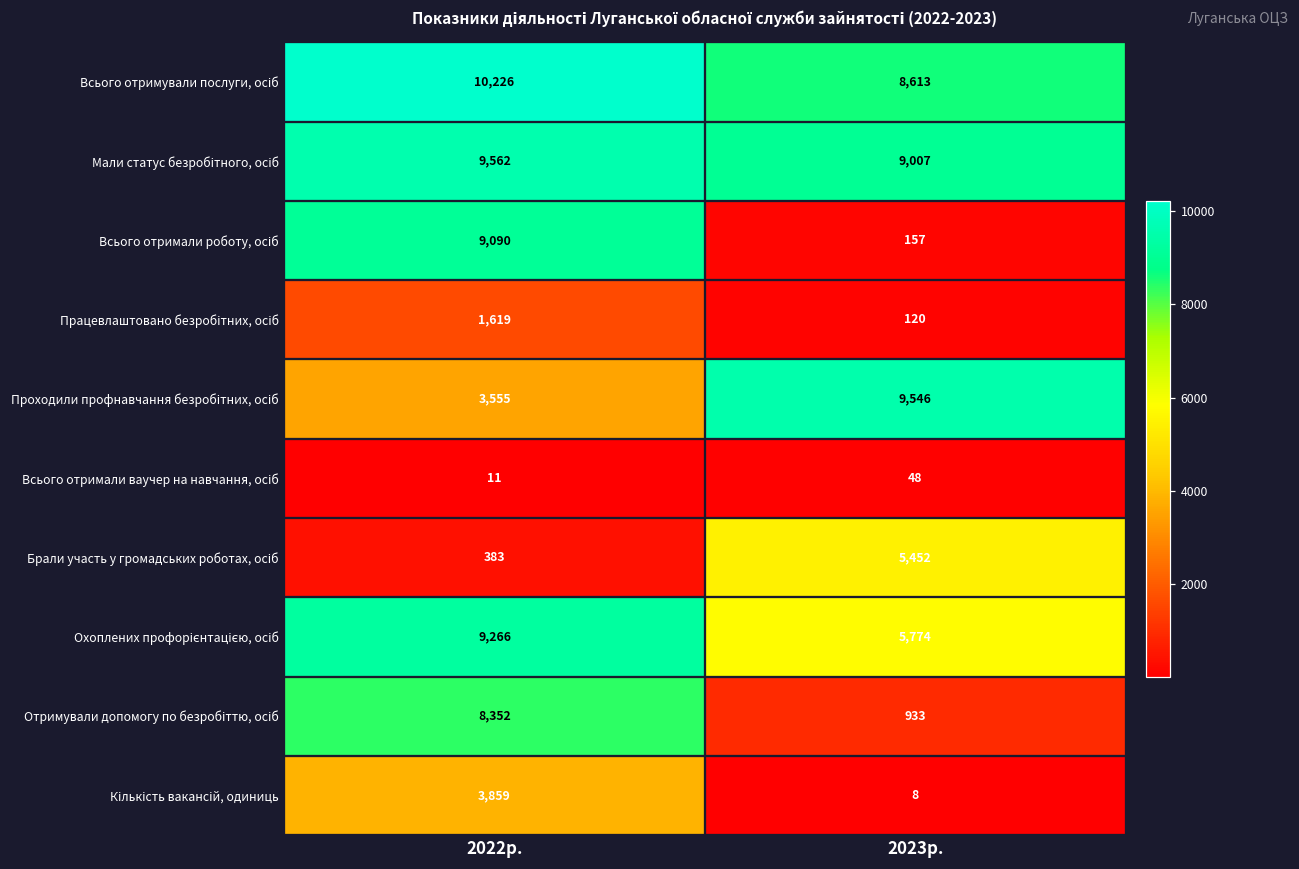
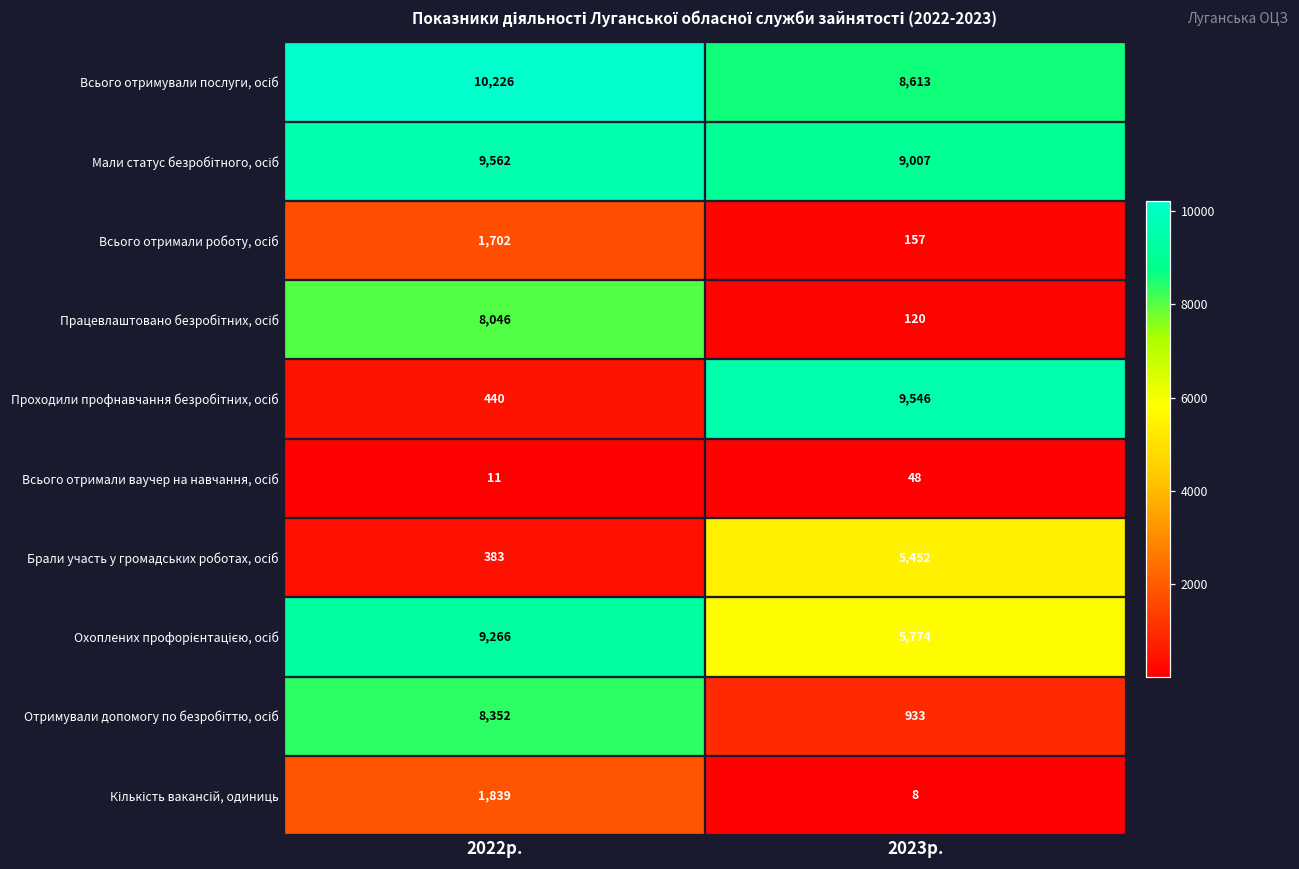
Всього отримали роботу, осіб, 2022р.: 9,090 -> 1,702
Працевлаштовано безробітних, осіб, 2022р.: 1,619 -> 8,046
Проходили профнавчання безробітних, осіб, 2022р.: 3,555 -> 440
Кількість вакансій, одиниць, 2022р.: 3,859 -> 1,839
